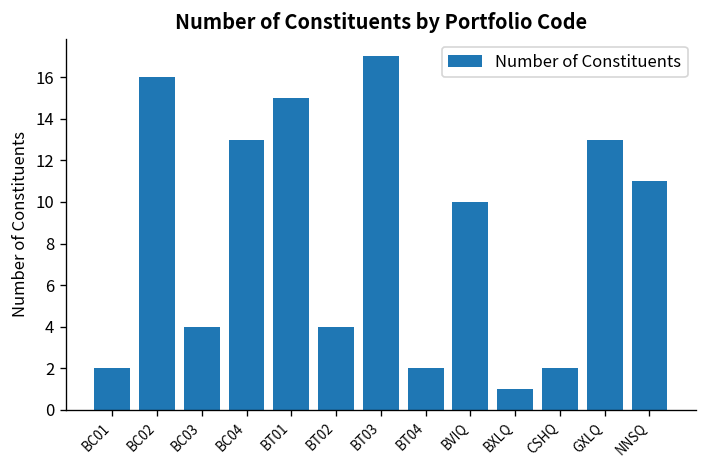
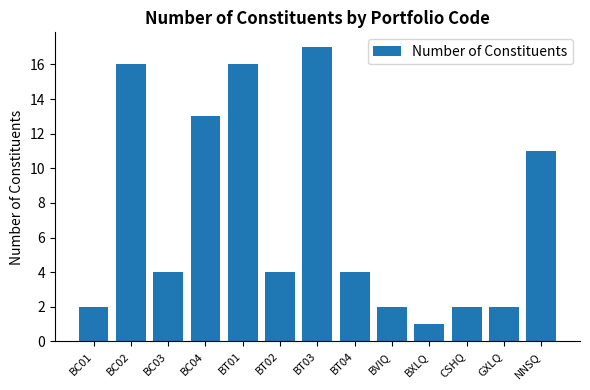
BT01: 15 -> 16
BT04: 2 -> 4
BVIQ: 10 -> 2
GXLQ: 13 -> 2
